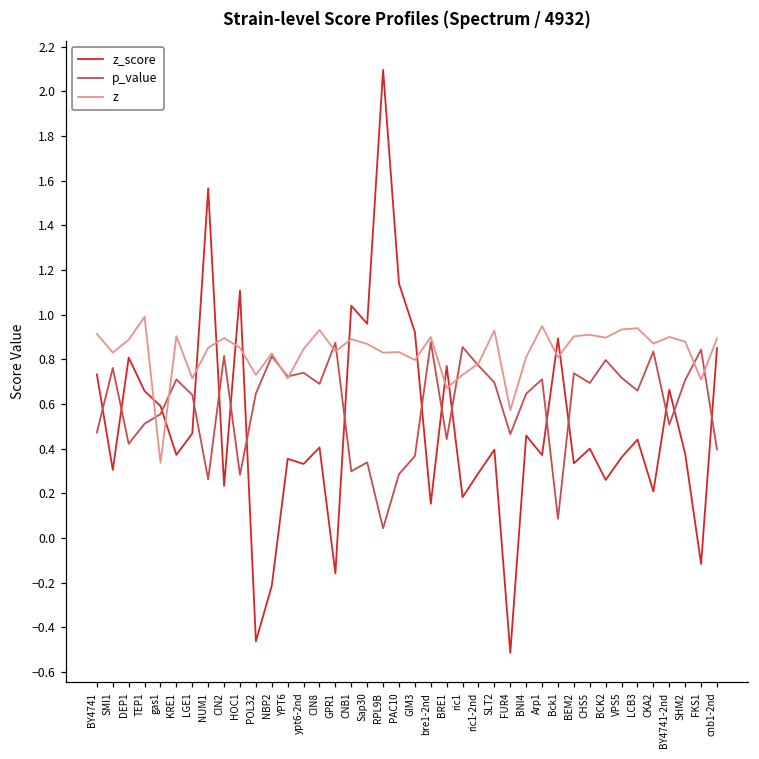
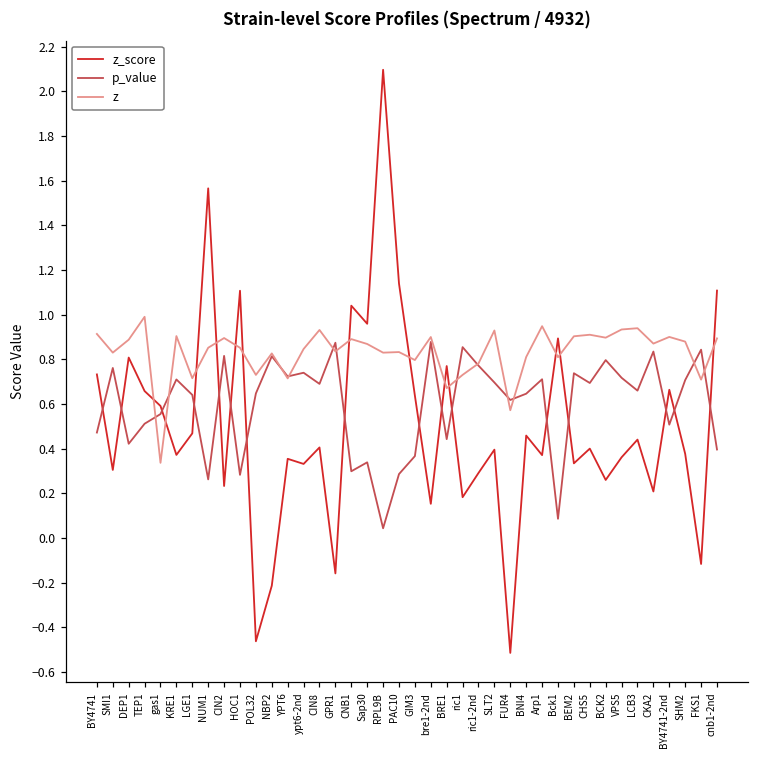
z_score, GIM3: 0.92 -> 0.64
p_value, FUR4: 0.47 -> 0.62
z_score, cnb1-2nd: 0.85 -> 1.11
